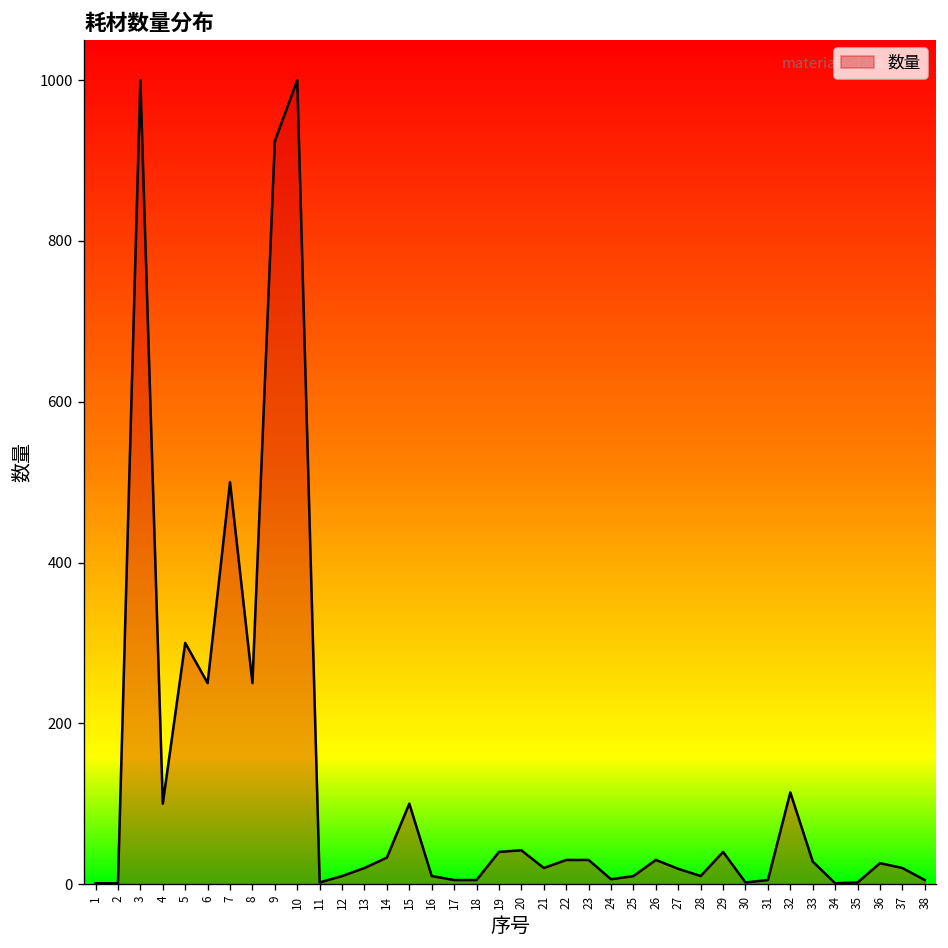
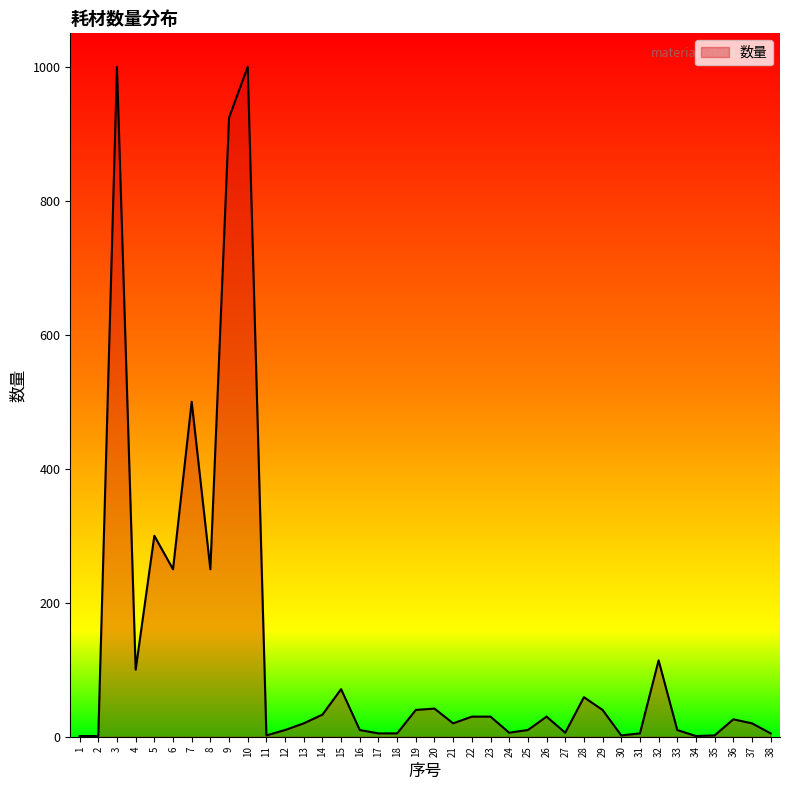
15: 100 -> 70
27: 20 -> 10
28: 10 -> 60
33: 30 -> 10
